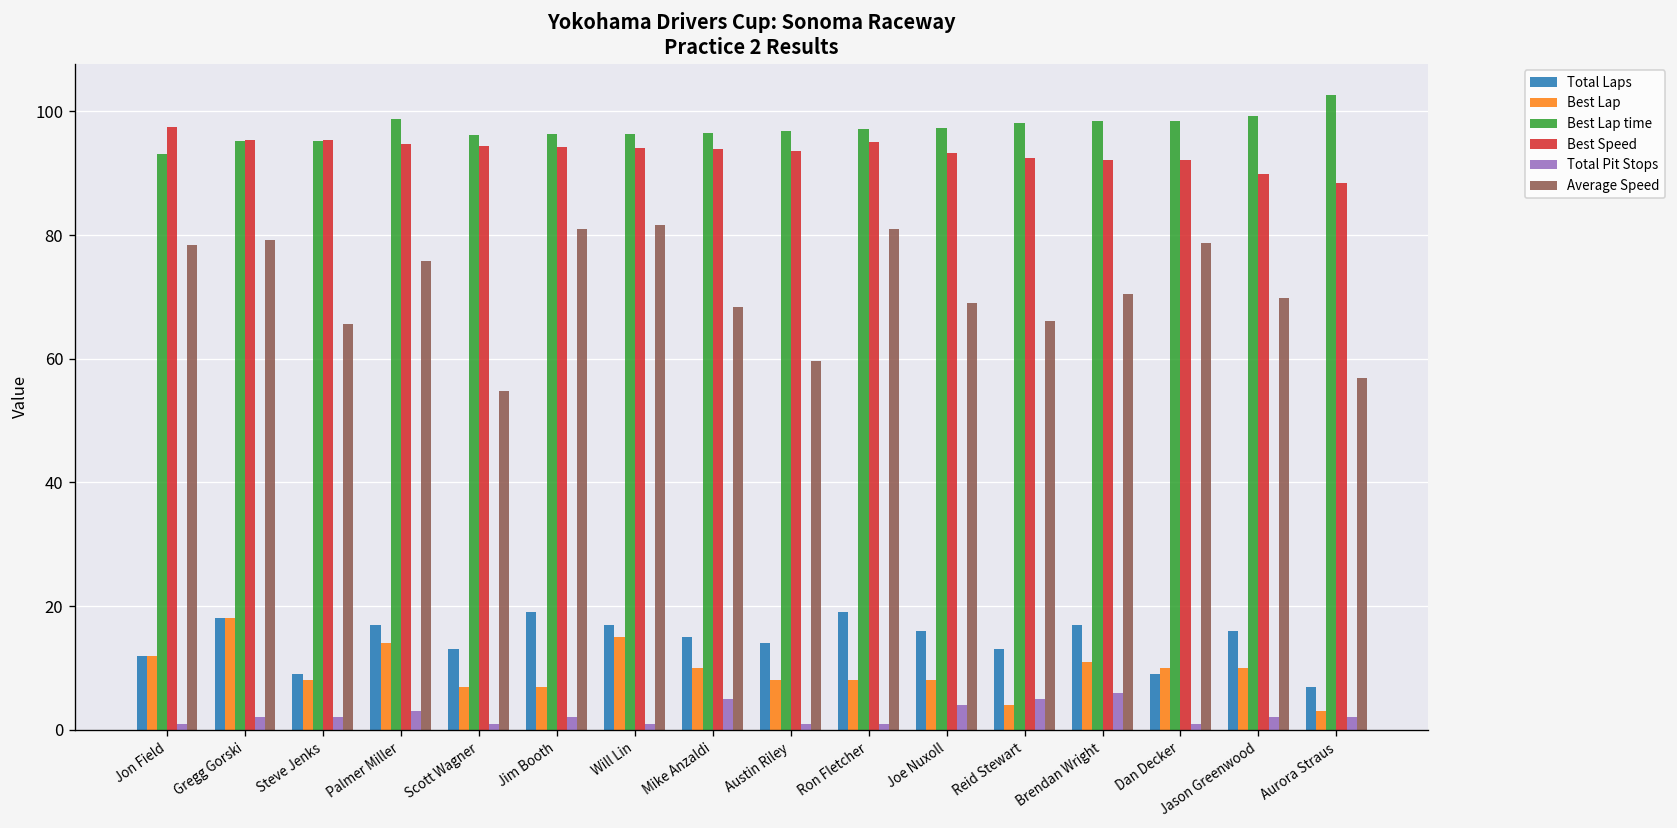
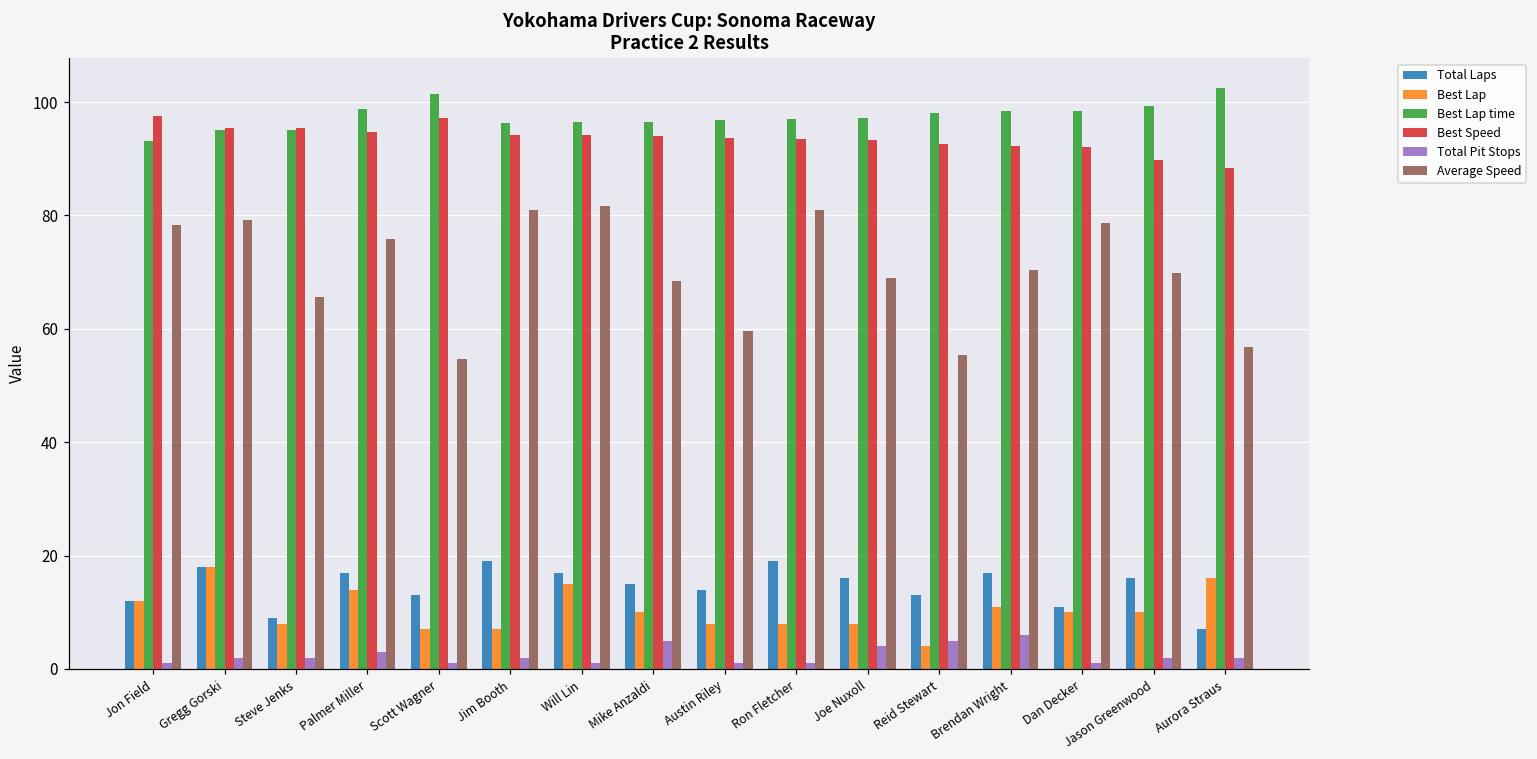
Best Lap time, Scott Wagner: 96 -> 101
Best Speed, Scott Wagner: 94 -> 97
Best Speed, Ron Fletcher: 95 -> 93
Average Speed, Reid Stewart: 66 -> 55
Total Laps, Dan Decker: 9 -> 11
Best Lap, Aurora Straus: 3 -> 16
